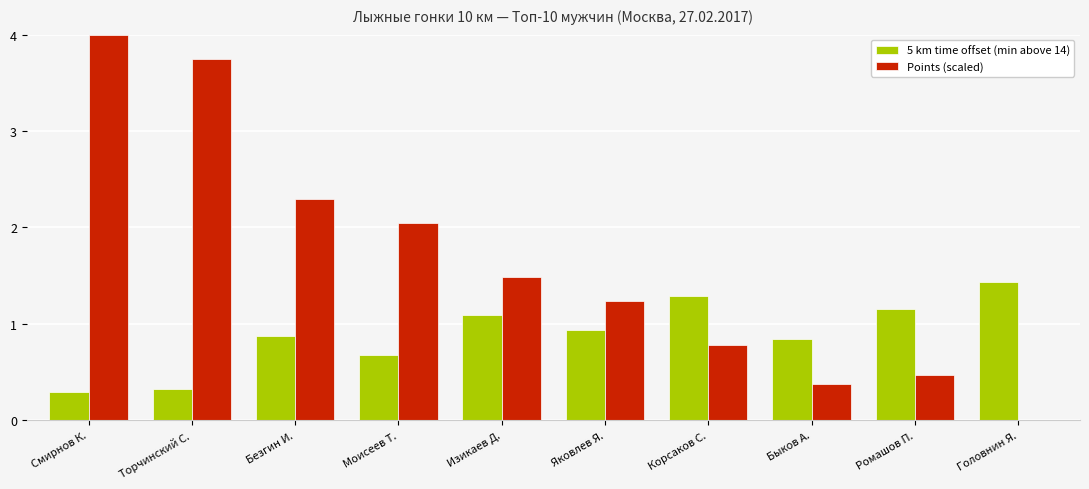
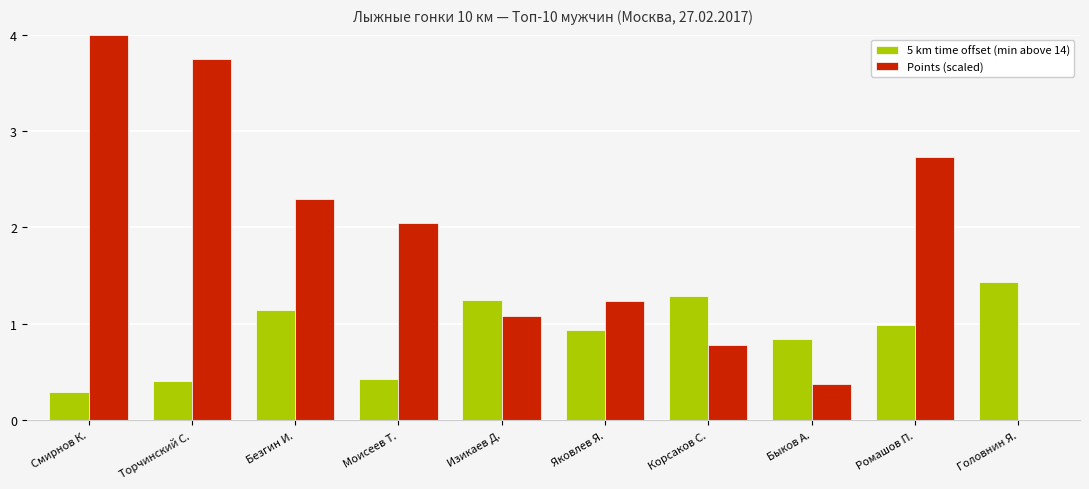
5 km time offset (min above 14), Торчинский С.: 0.3 -> 0.4
5 km time offset (min above 14), Безгин И.: 0.9 -> 1.1
5 km time offset (min above 14), Моисеев Т.: 0.7 -> 0.4
5 km time offset (min above 14), Изикаев Д.: 1.1 -> 1.3
Points (scaled), Изикаев Д.: 1.5 -> 1.1
5 km time offset (min above 14), Ромашов П.: 1.2 -> 1.0
Points (scaled), Ромашов П.: 0.5 -> 2.7
